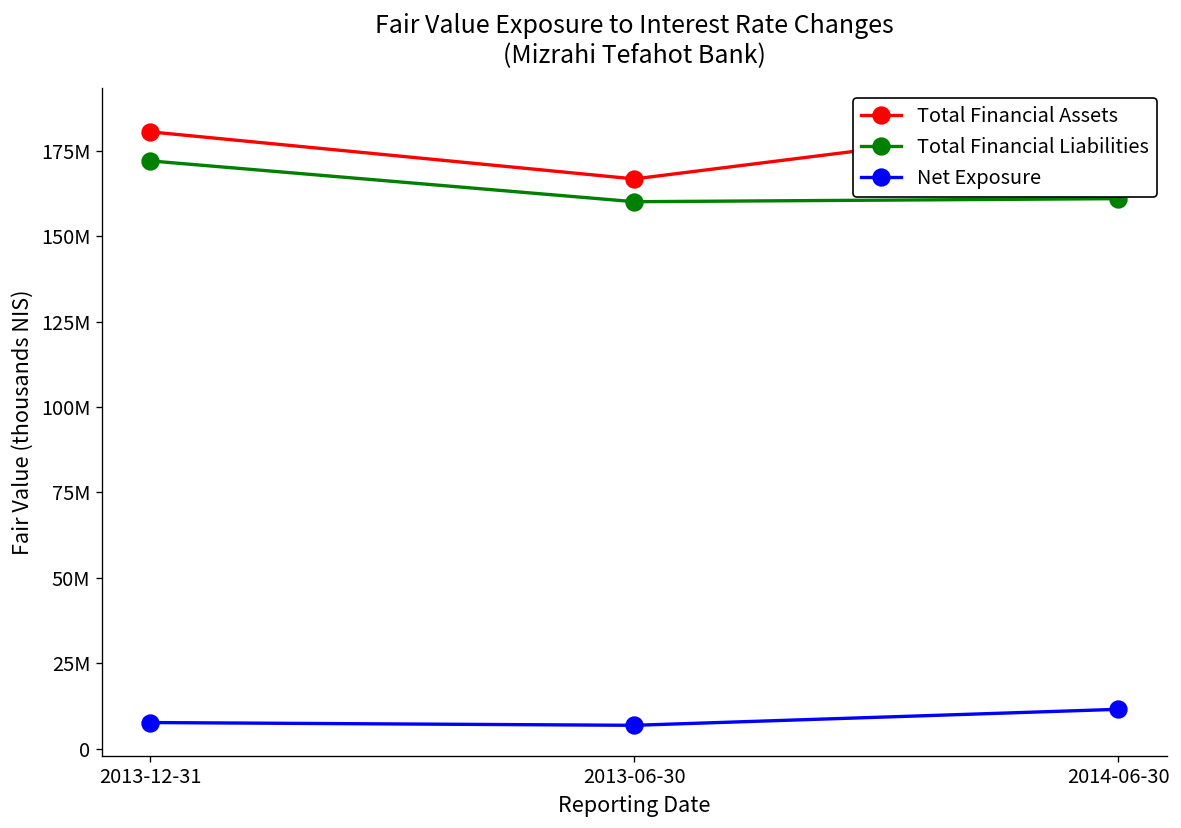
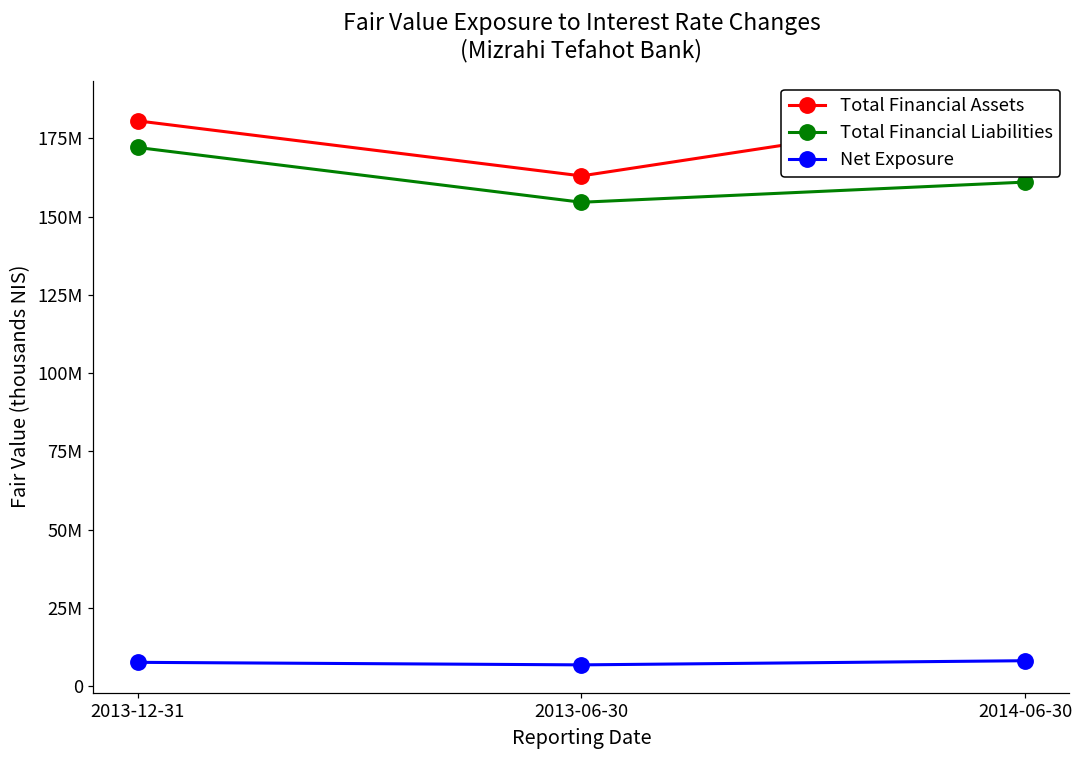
Total Financial Assets, 2013-06-30: 167000000 -> 163000000
Total Financial Liabilities, 2013-06-30: 160000000 -> 155000000
Net Exposure, 2014-06-30: 12000000 -> 8000000
